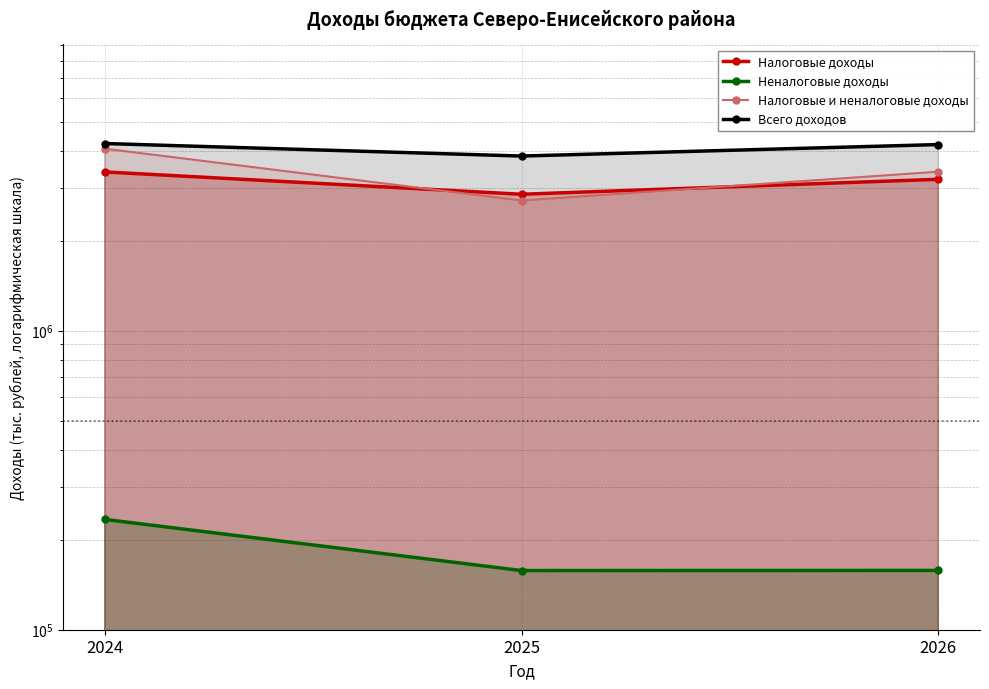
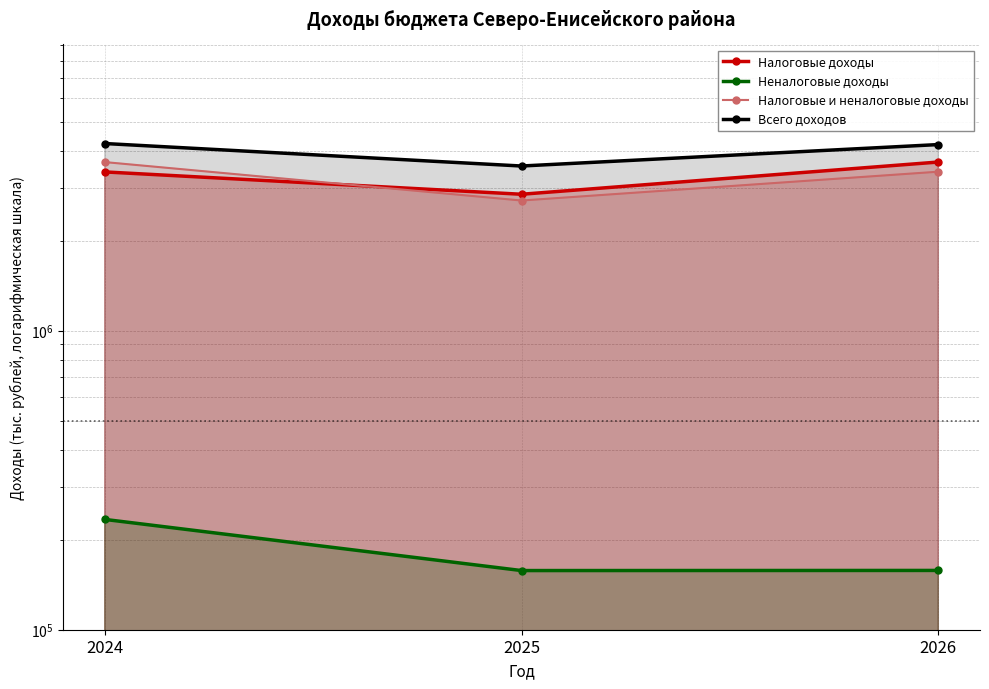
Налоговые и неналоговые доходы, 2024: 4100000 -> 3700000
Всего доходов, 2025: 3800000 -> 3600000
Налоговые доходы, 2026: 3200000 -> 3700000
